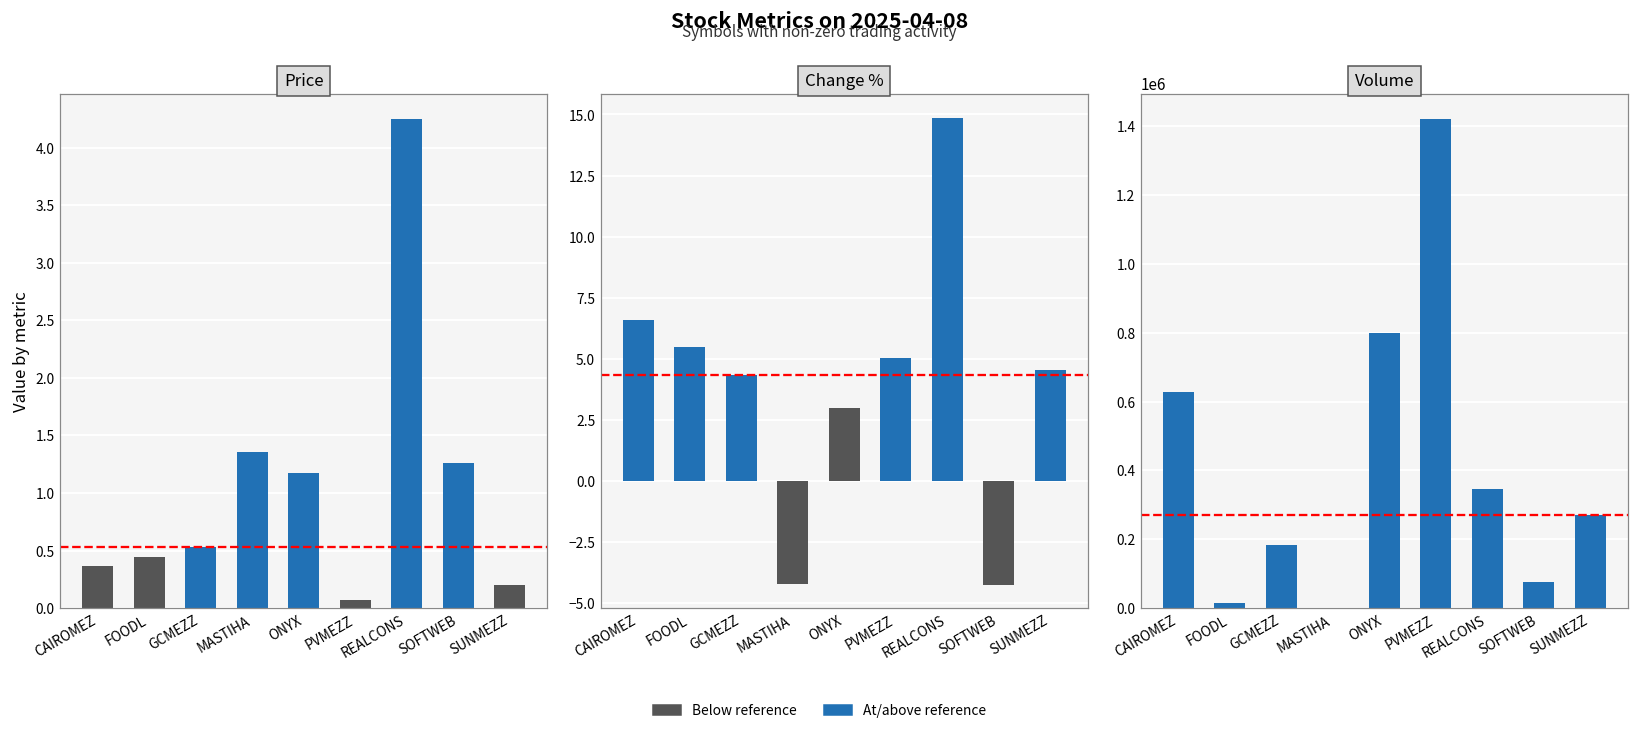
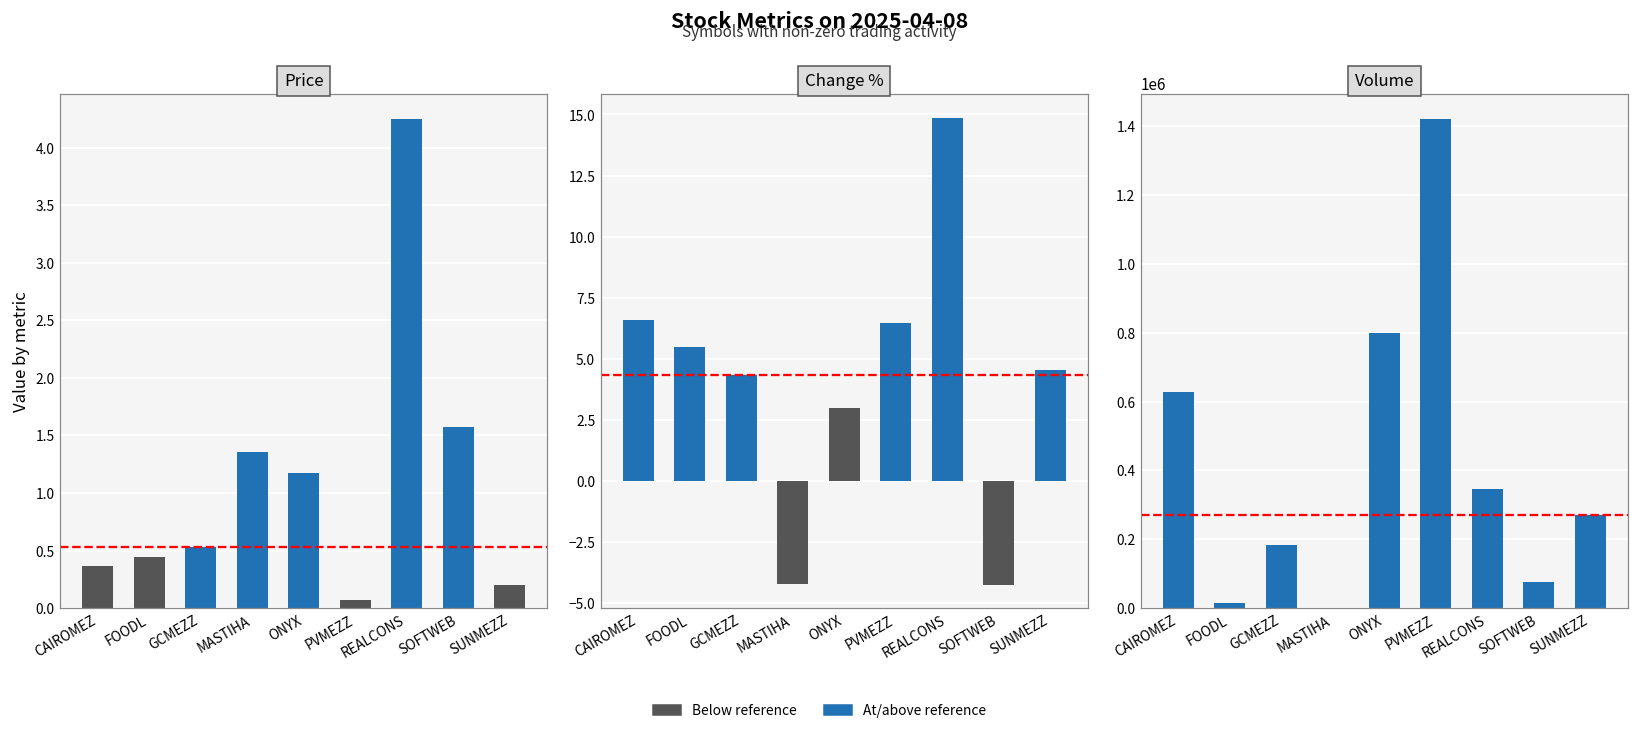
Price, SOFTWEB: 1.26 -> 1.57
Change %, PVMEZZ: 5.0 -> 6.5
